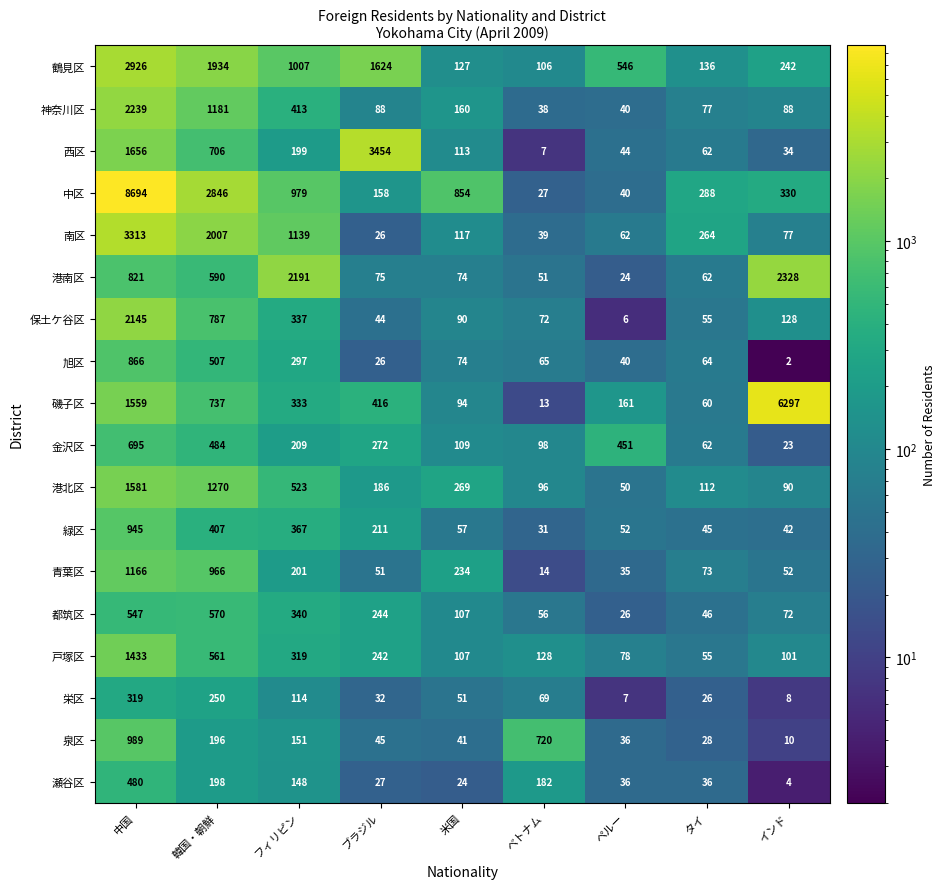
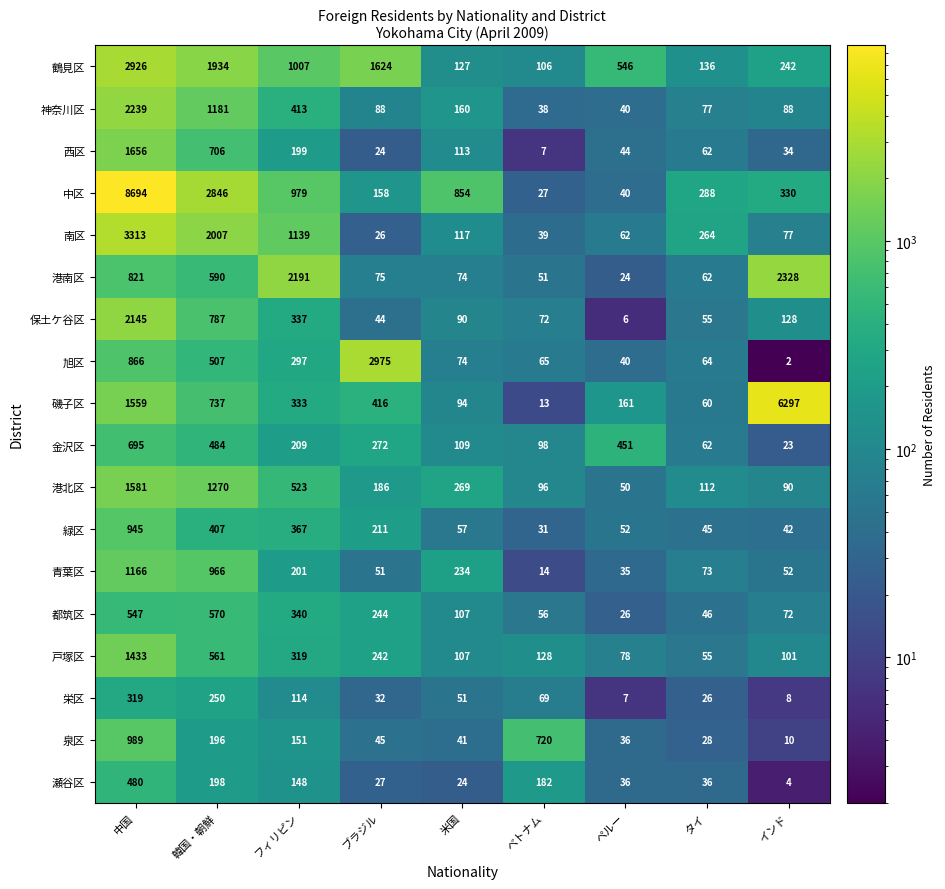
西区, ブラジル: 3454 -> 24
旭区, ブラジル: 26 -> 2975
